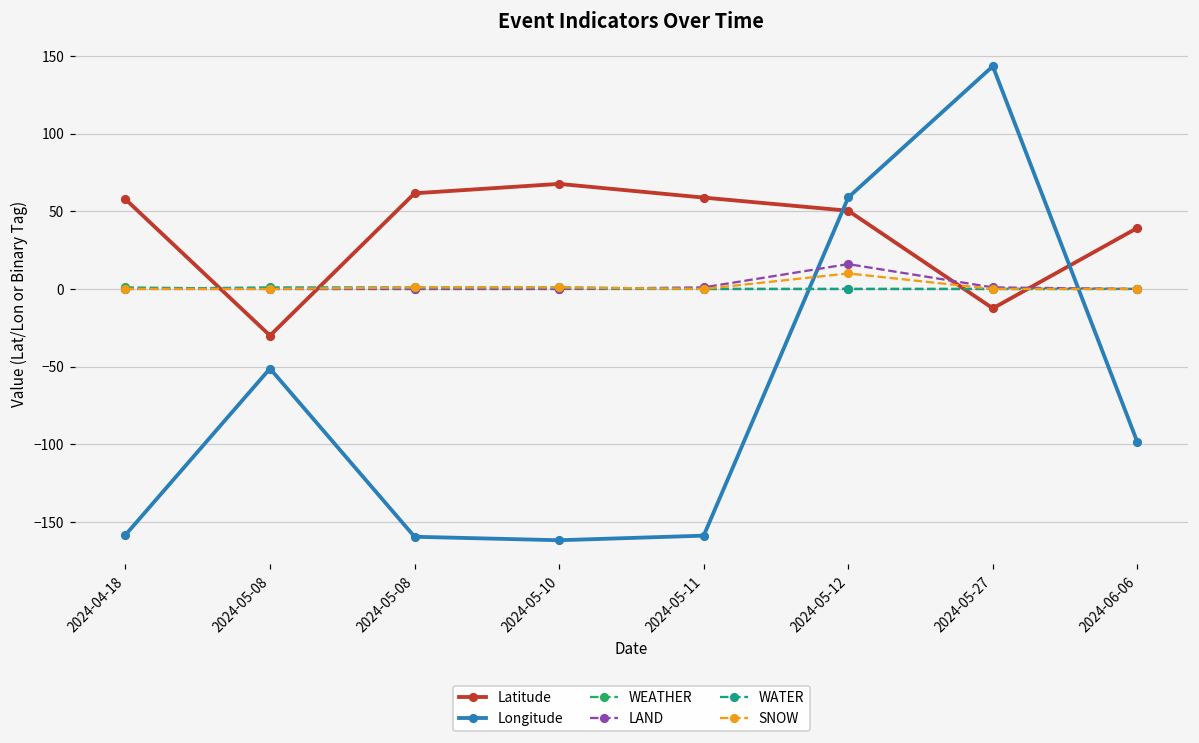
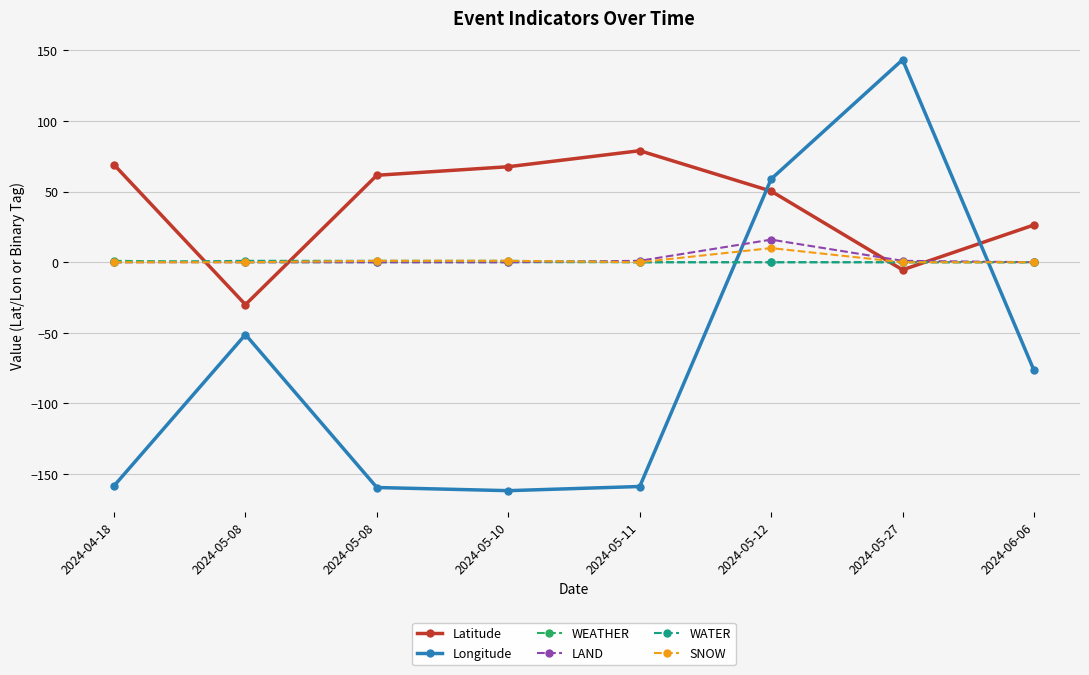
Latitude, 2024-04-18: 58 -> 69
Latitude, 2024-05-11: 59 -> 79
Latitude, 2024-05-27: -12 -> -5
Latitude, 2024-06-06: 39 -> 26
Longitude, 2024-06-06: -99 -> -77
